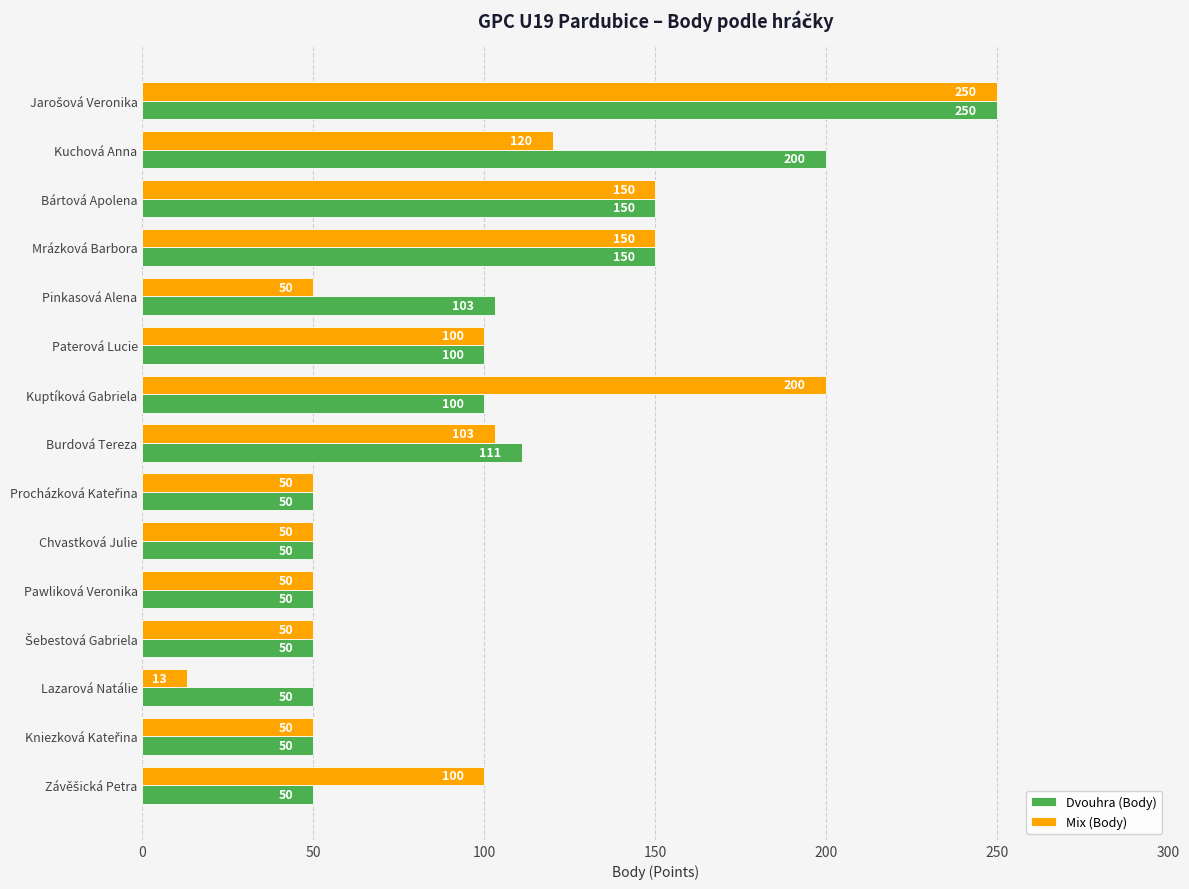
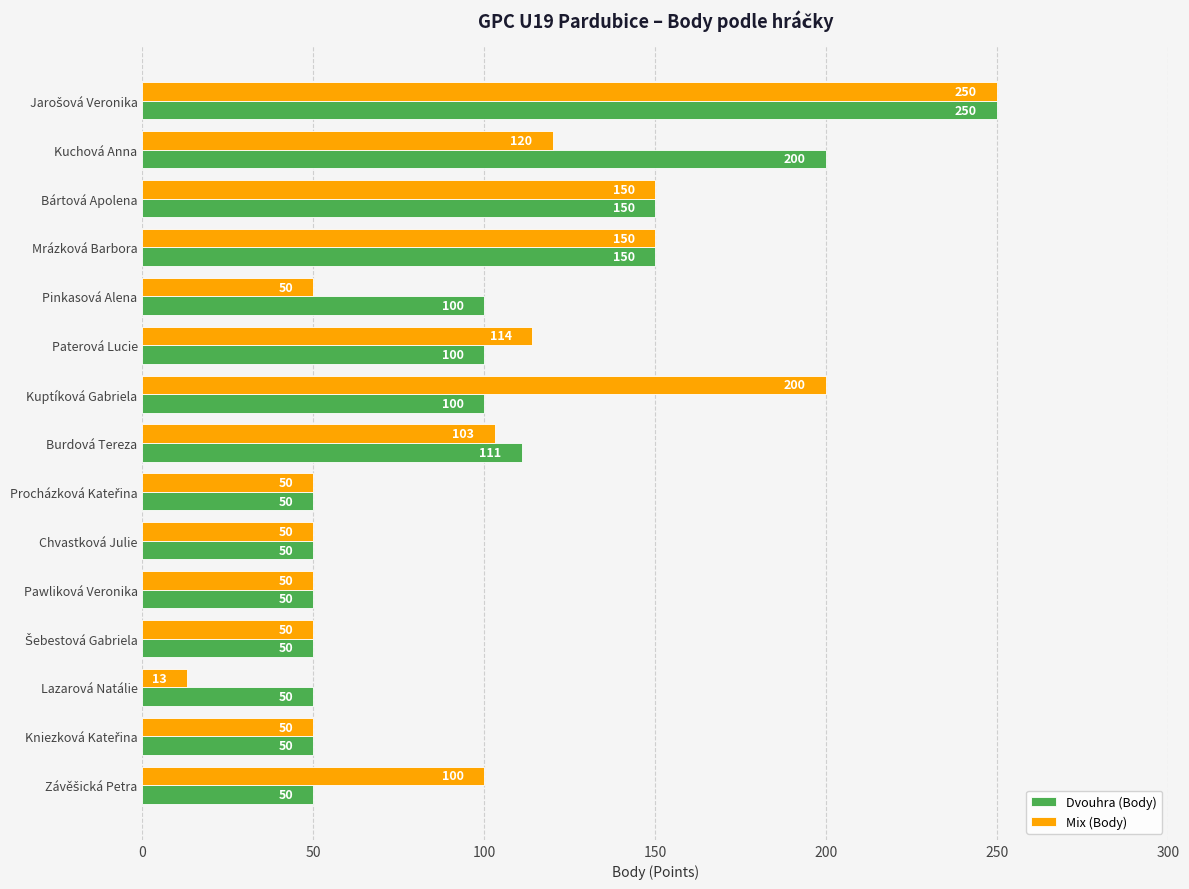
Dvouhra (Body), Pinkasová Alena: 103 -> 100
Mix (Body), Paterová Lucie: 100 -> 114
